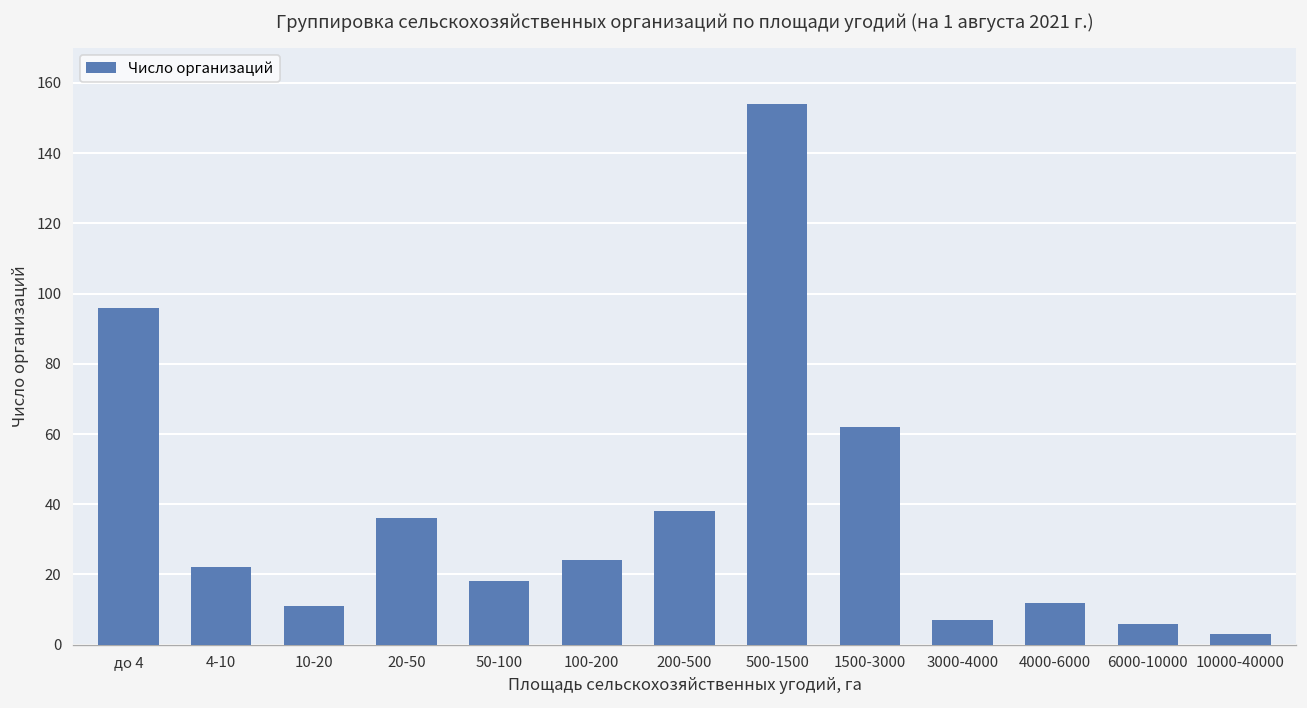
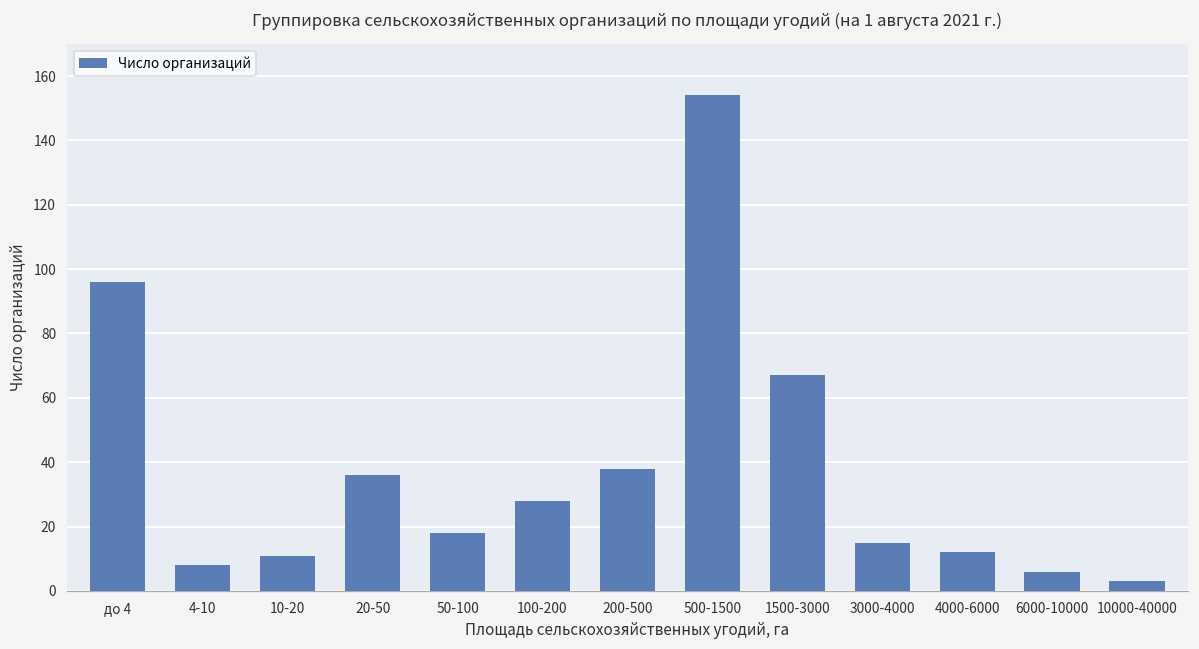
4-10: 22 -> 8
100-200: 24 -> 28
1500-3000: 62 -> 67
3000-4000: 7 -> 15
